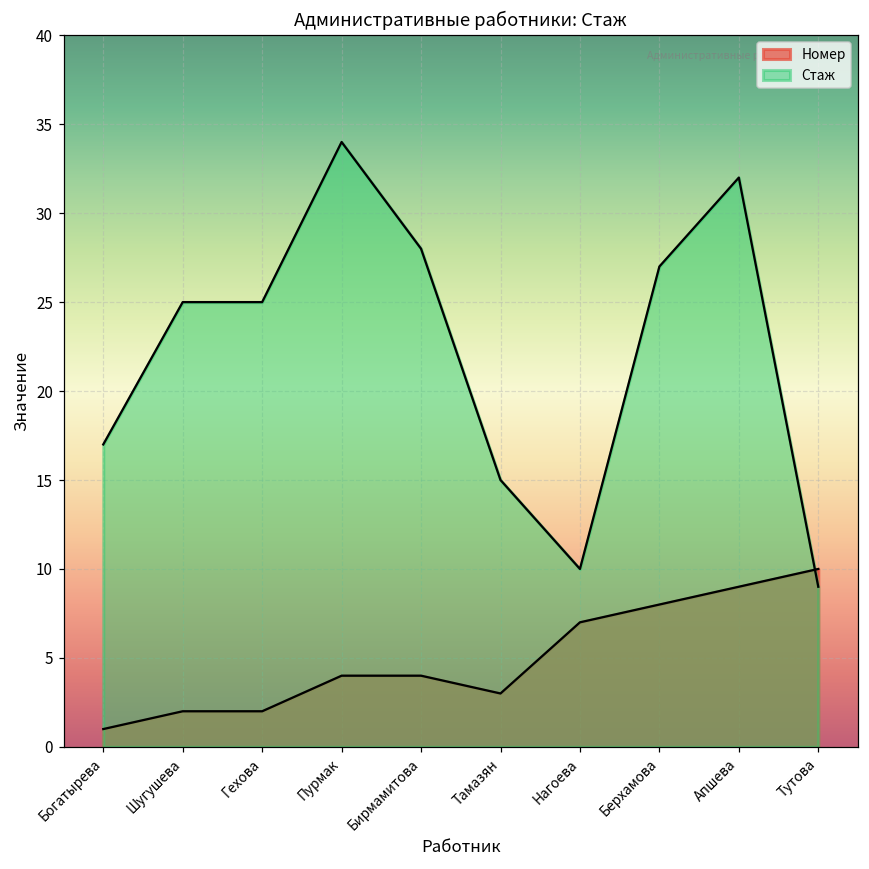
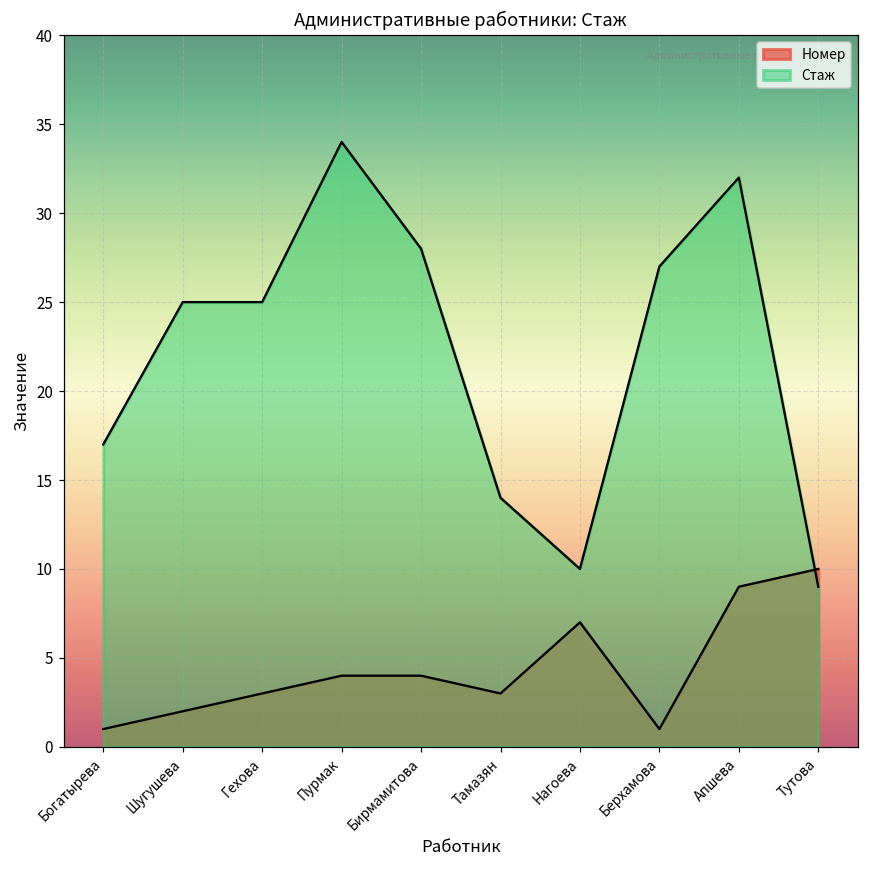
Номер, Гехова: 2 -> 3
Стаж, Тамазян: 15 -> 14
Номер, Берхамова: 8 -> 1
